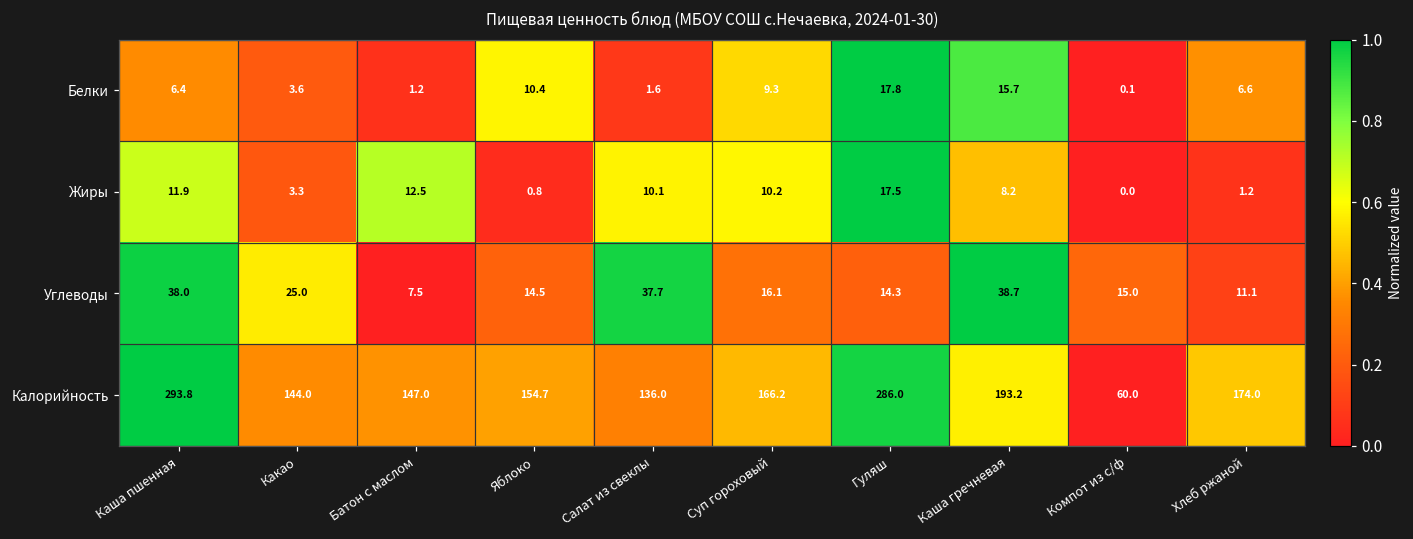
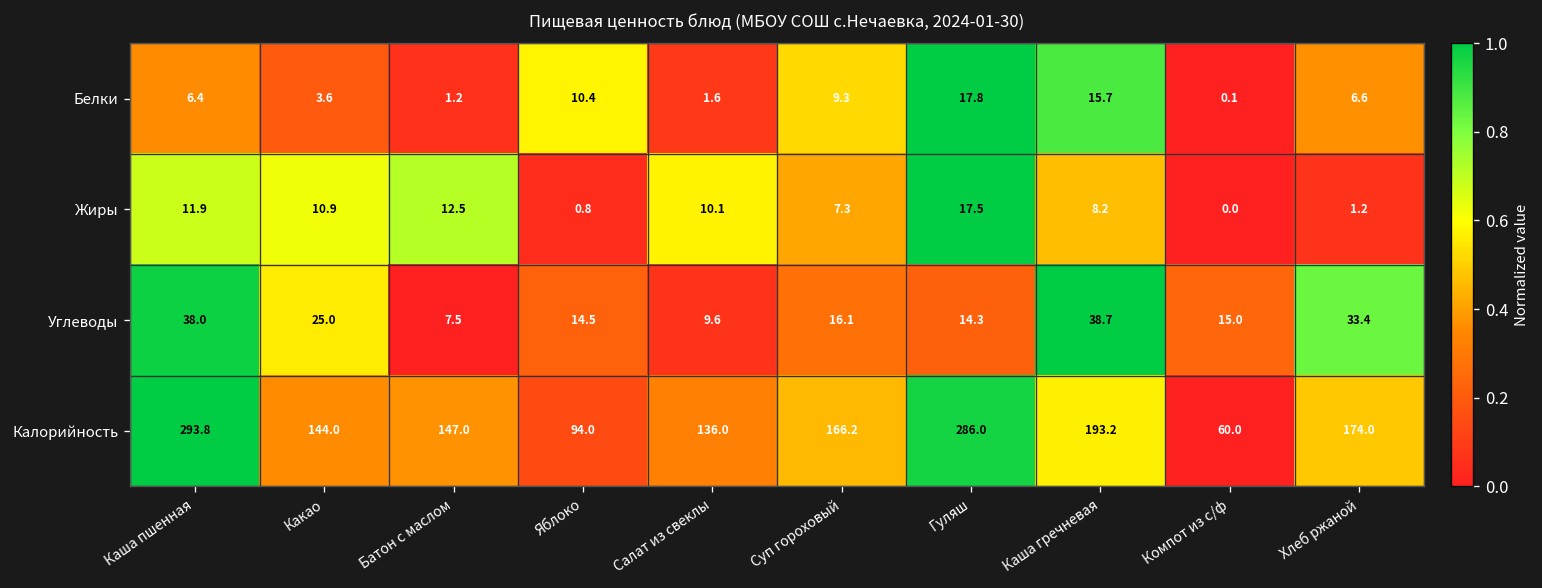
Жиры, Какао: 3.3 -> 10.9
Жиры, Суп гороховый: 10.2 -> 7.3
Углеводы, Салат из свеклы: 37.7 -> 9.6
Углеводы, Хлеб ржаной: 11.1 -> 33.4
Калорийность, Яблоко: 154.7 -> 94.0
